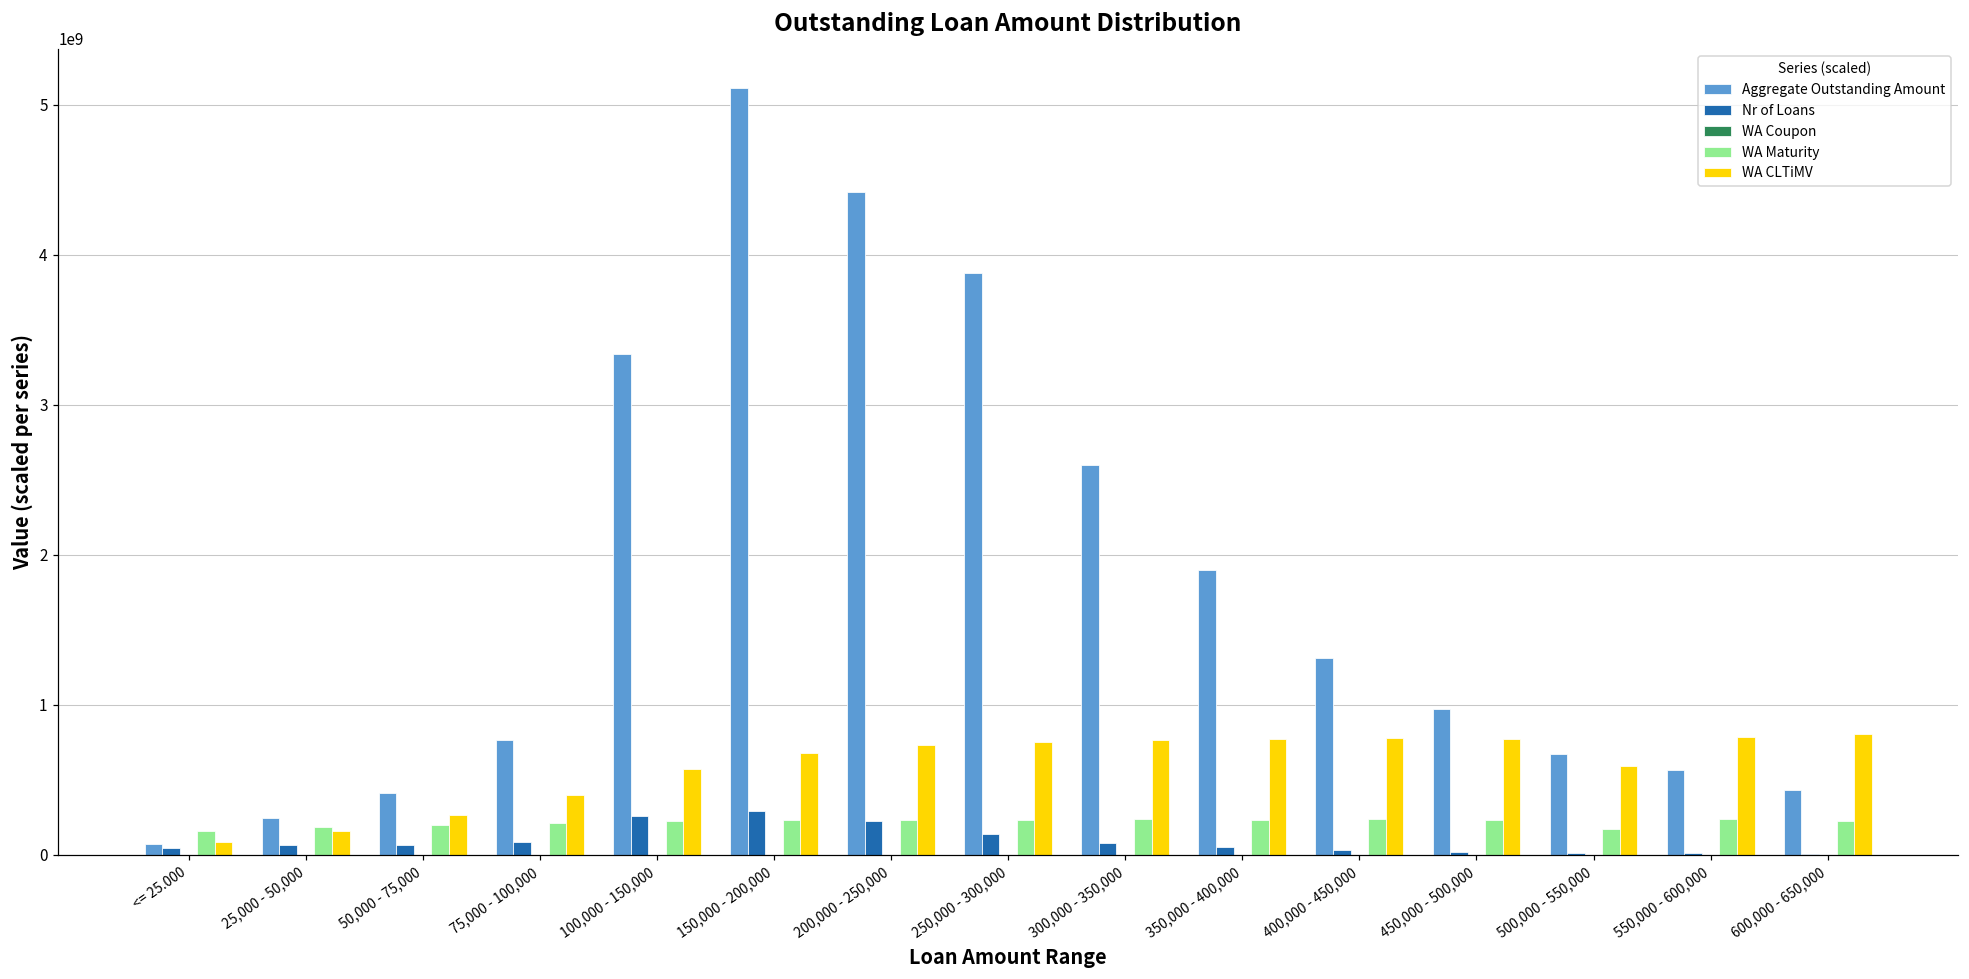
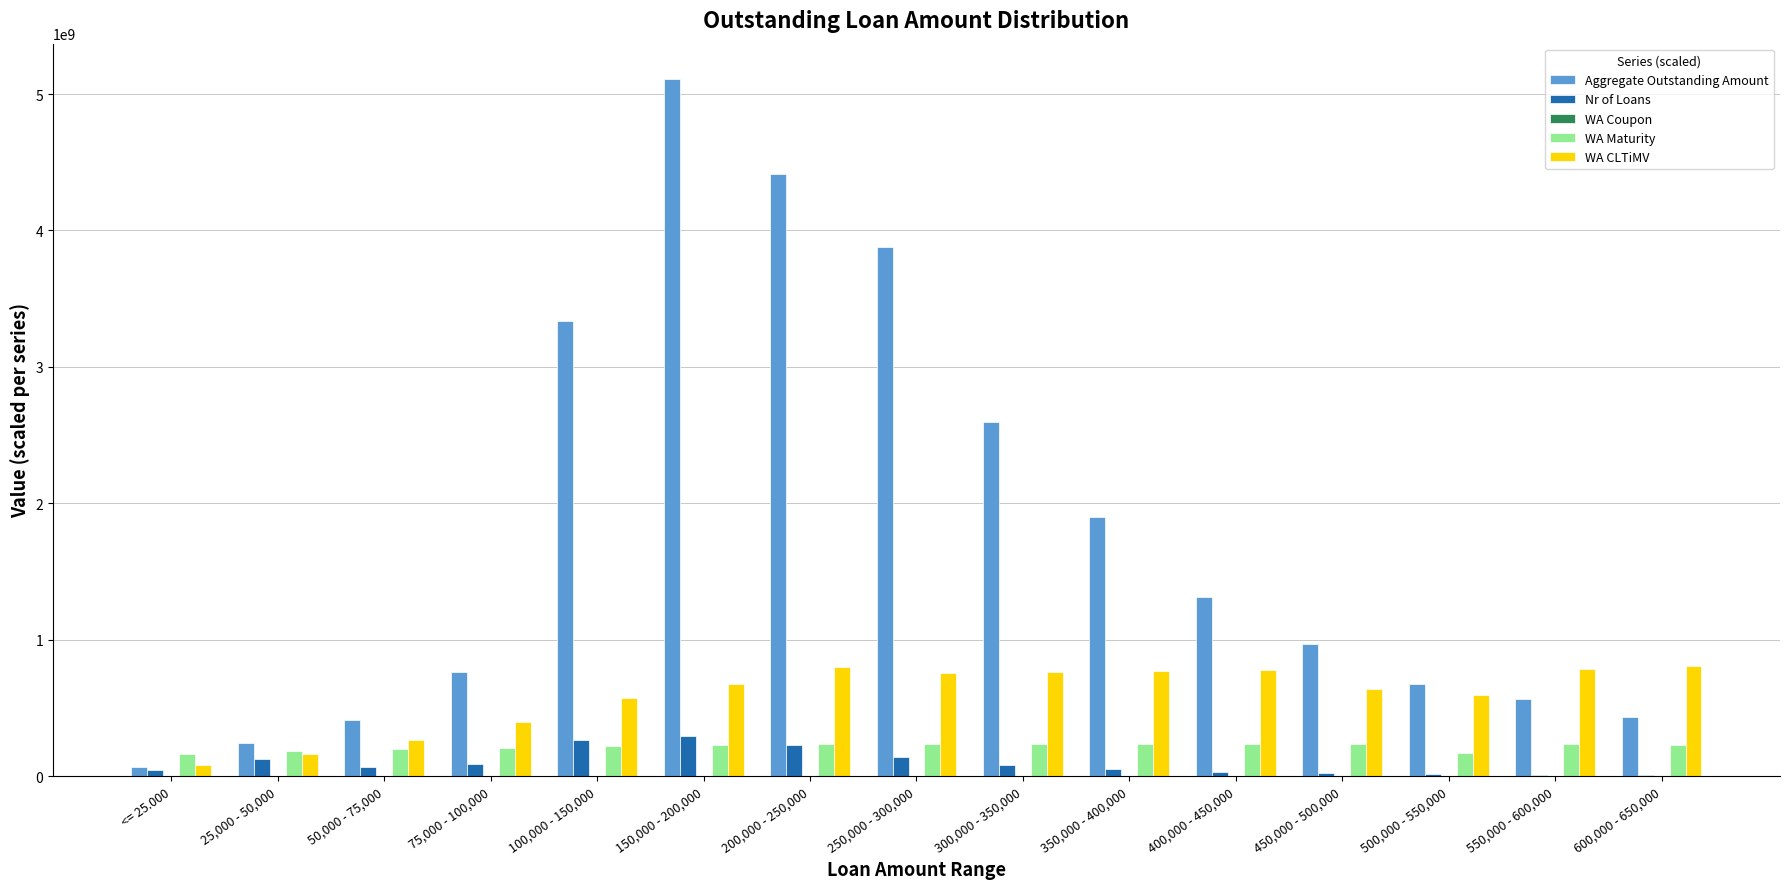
Nr of Loans, 25,000 - 50,000: 60000000 -> 130000000
WA CLTiMV, 200,000 - 250,000: 730000000 -> 800000000
WA CLTiMV, 450,000 - 500,000: 770000000 -> 640000000
